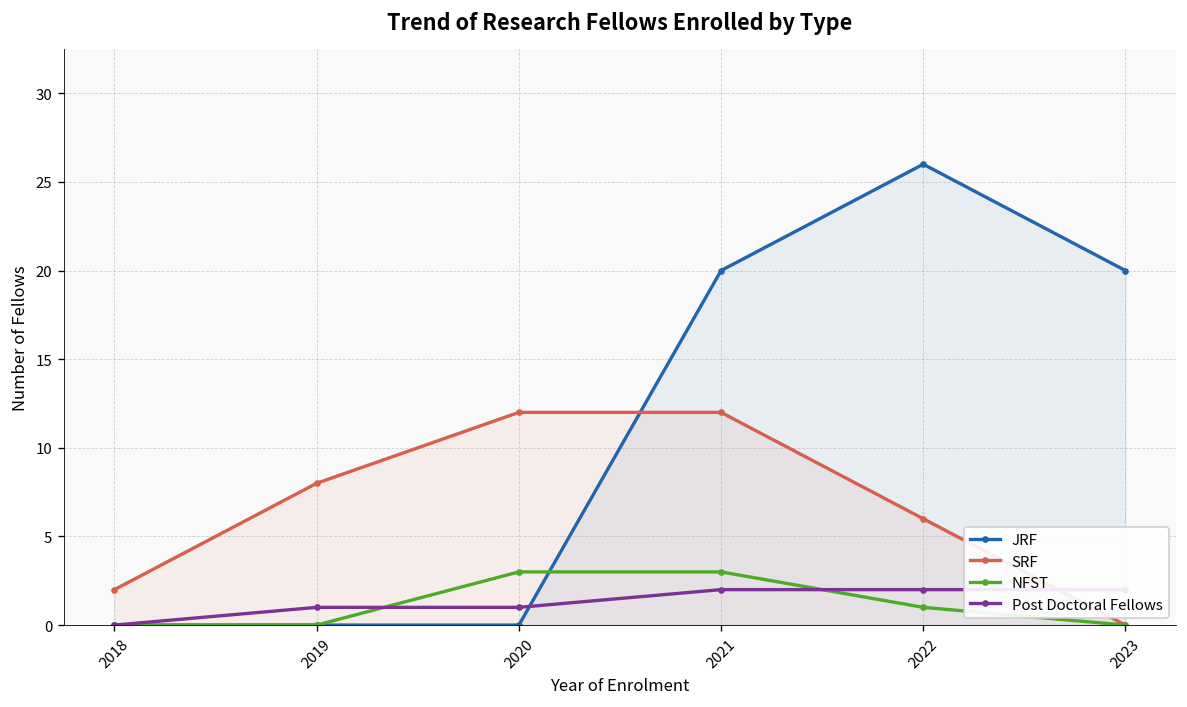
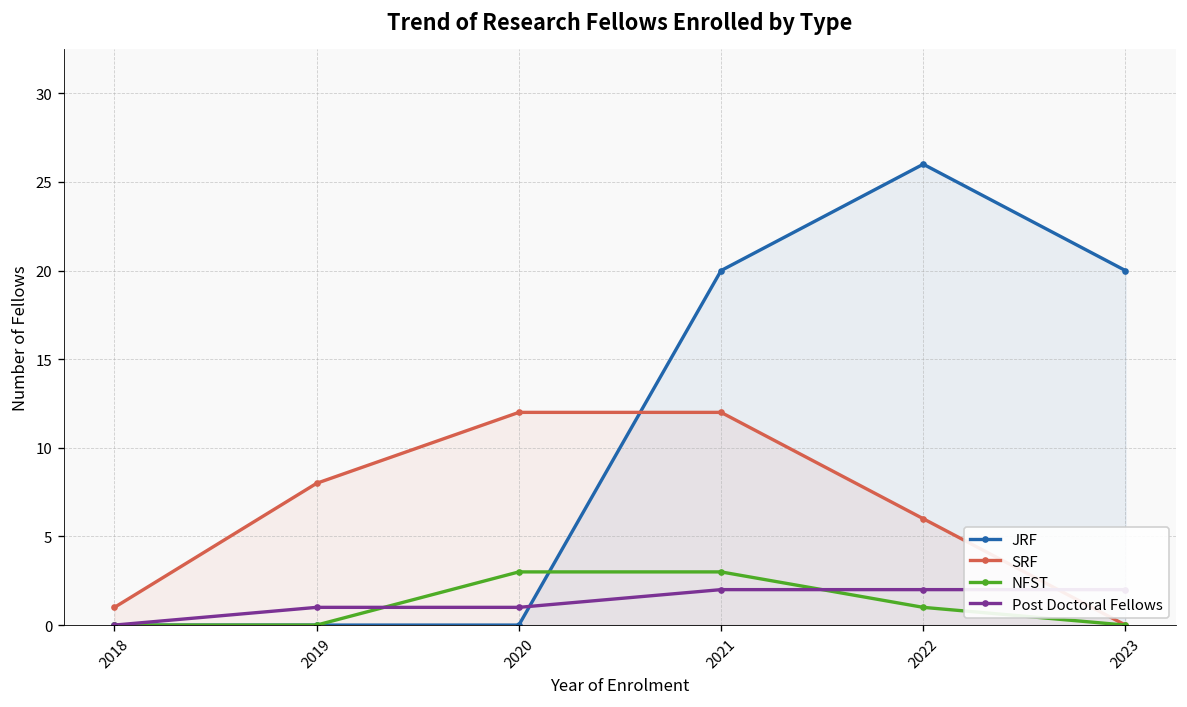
SRF, 2018: 2 -> 1
